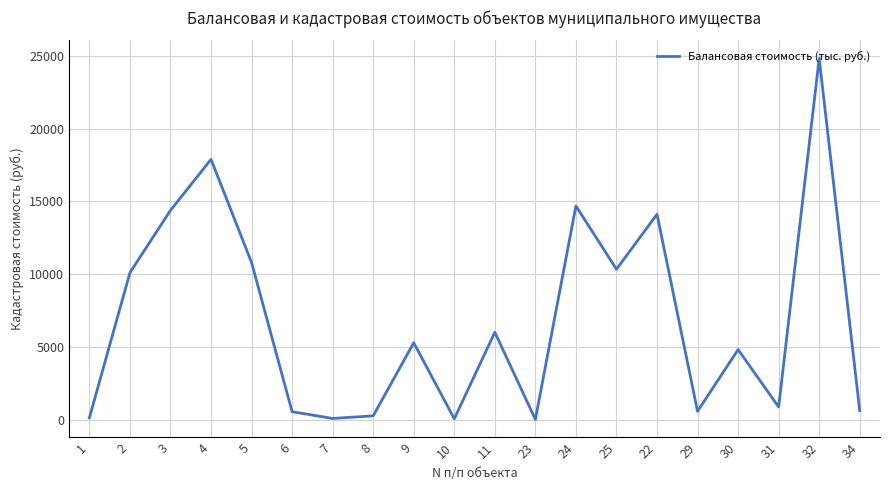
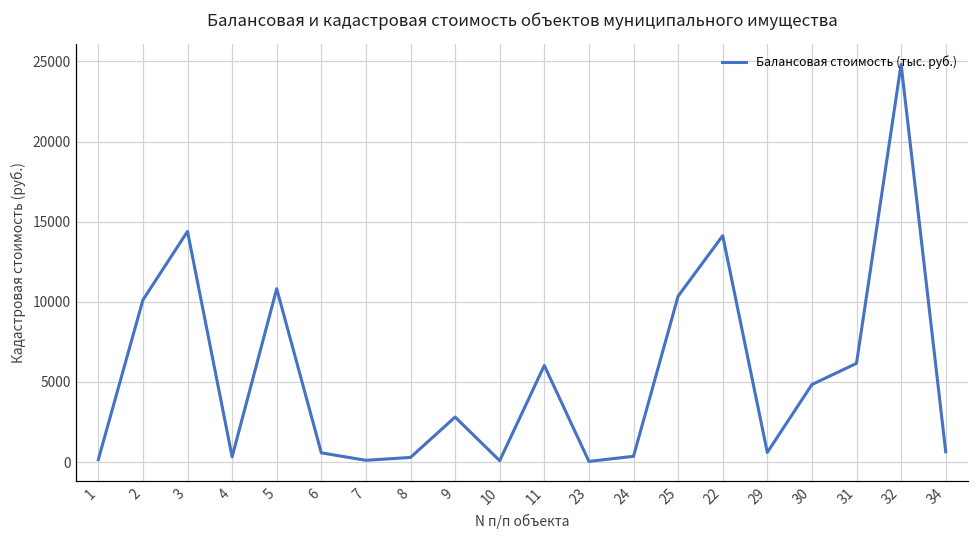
4: 17900 -> 300
9: 5300 -> 2800
24: 14700 -> 400
31: 900 -> 6200
